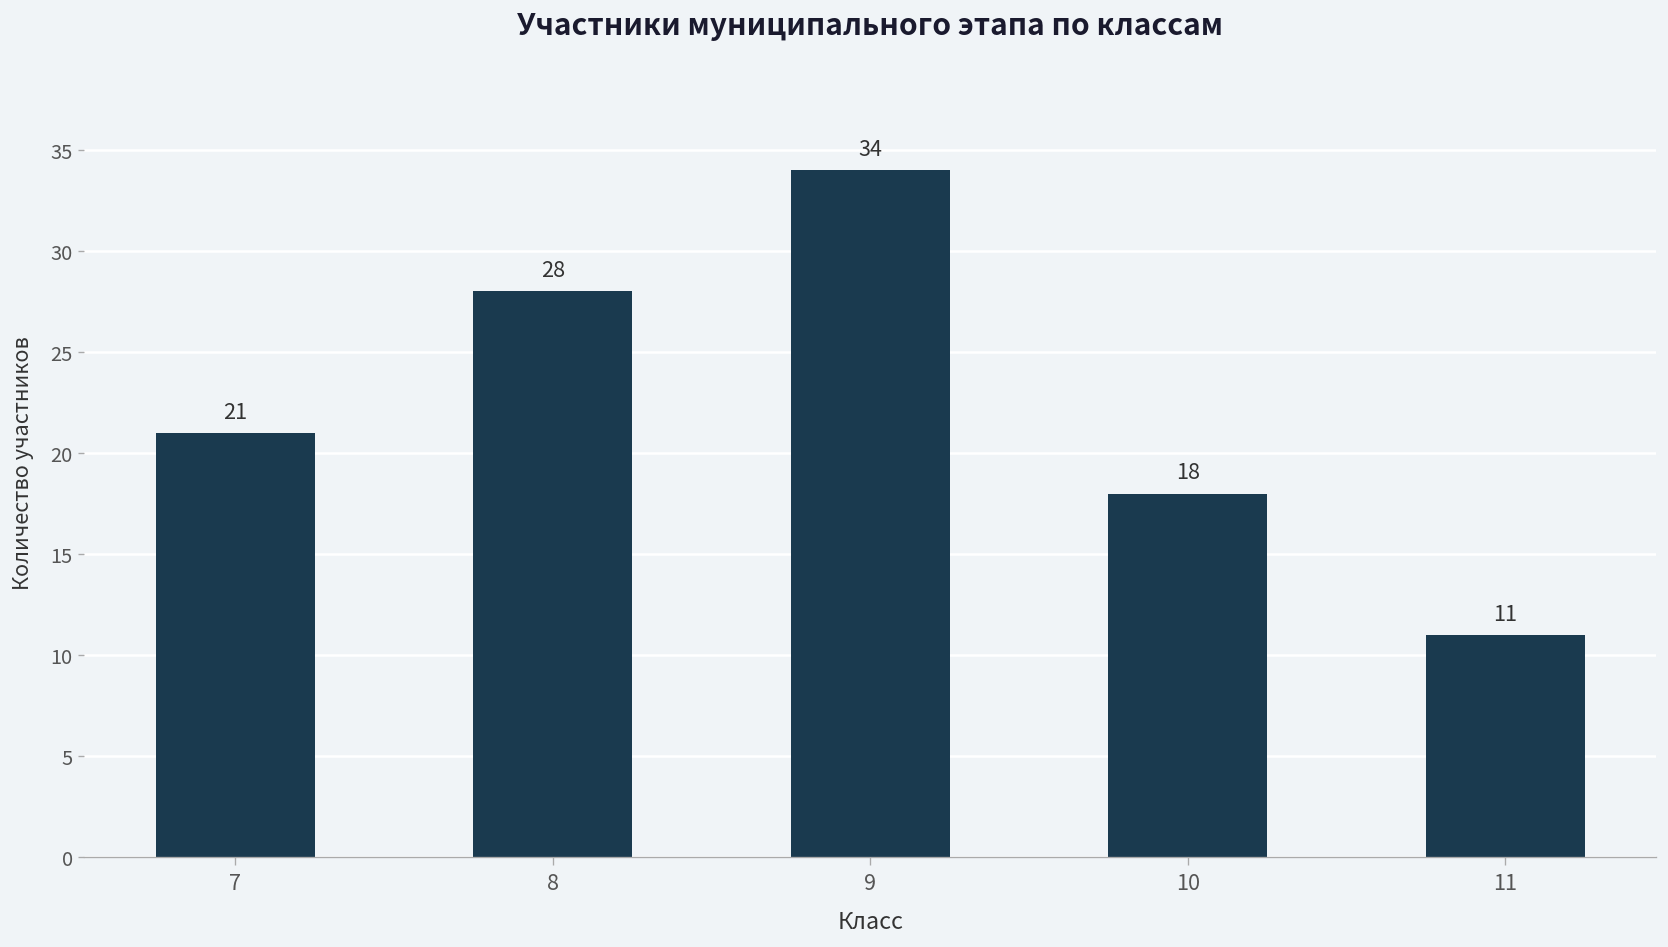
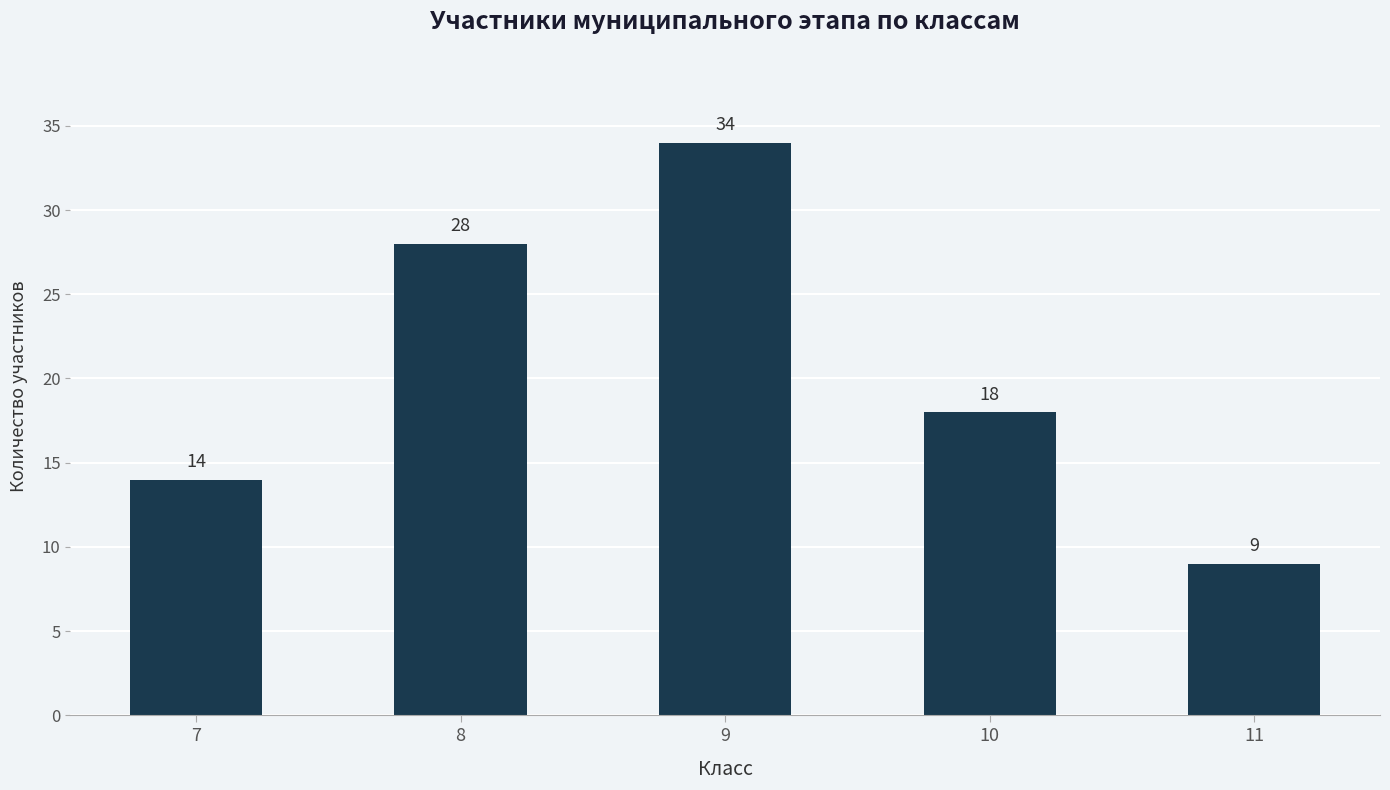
7: 21 -> 14
11: 11 -> 9
